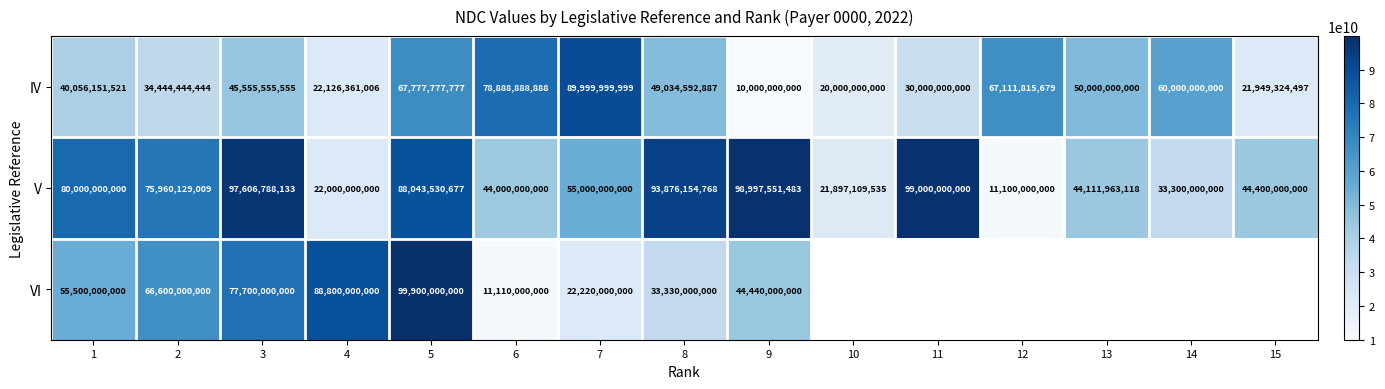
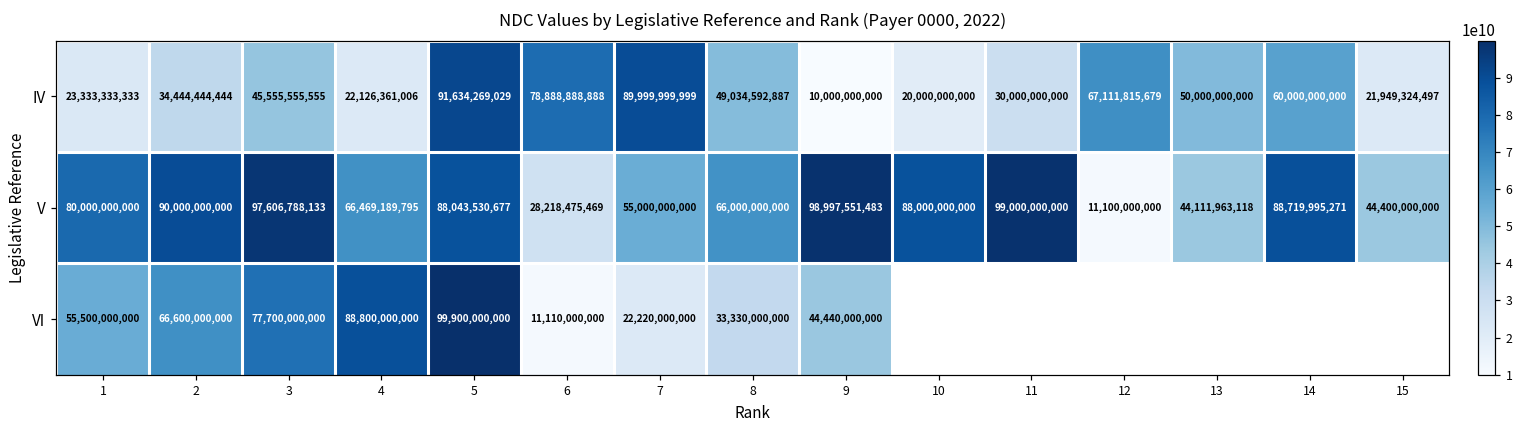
IV, 1: 40,056,151,521 -> 23,333,333,333
IV, 5: 67,777,777,777 -> 91,634,269,029
V, 2: 75,960,129,009 -> 90,000,000,000
V, 4: 22,000,000,000 -> 66,469,189,795
V, 6: 44,000,000,000 -> 28,218,475,469
V, 8: 93,876,154,768 -> 66,000,000,000
V, 10: 21,897,109,535 -> 88,000,000,000
V, 14: 33,300,000,000 -> 88,719,995,271
